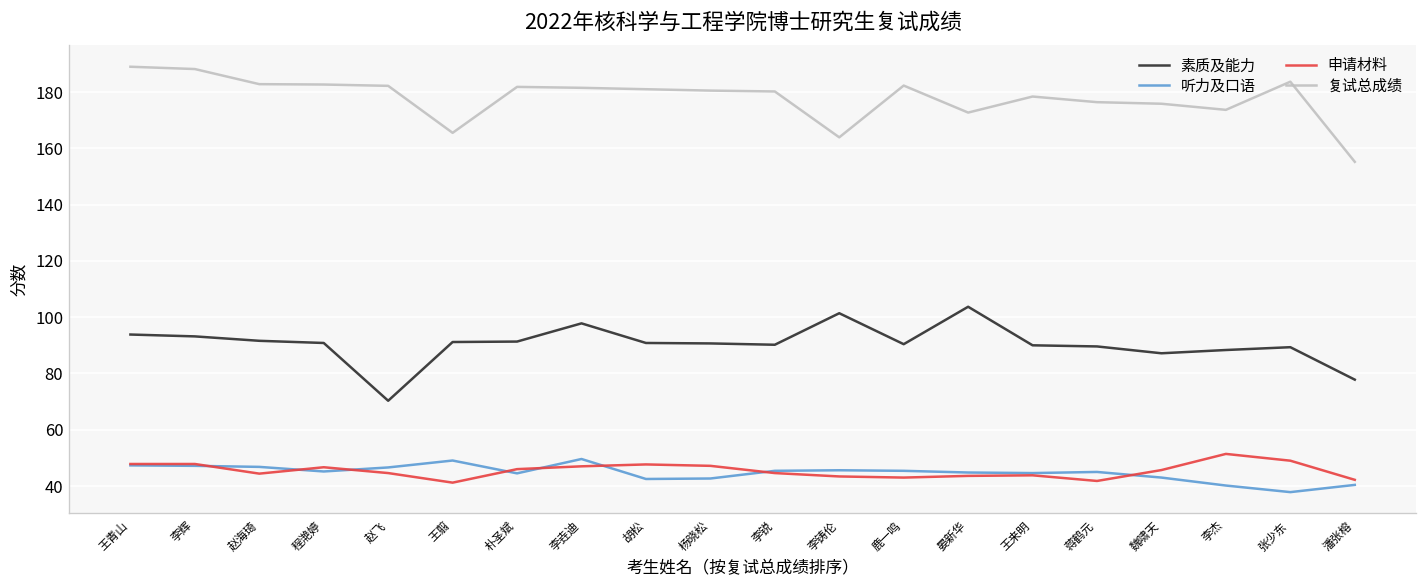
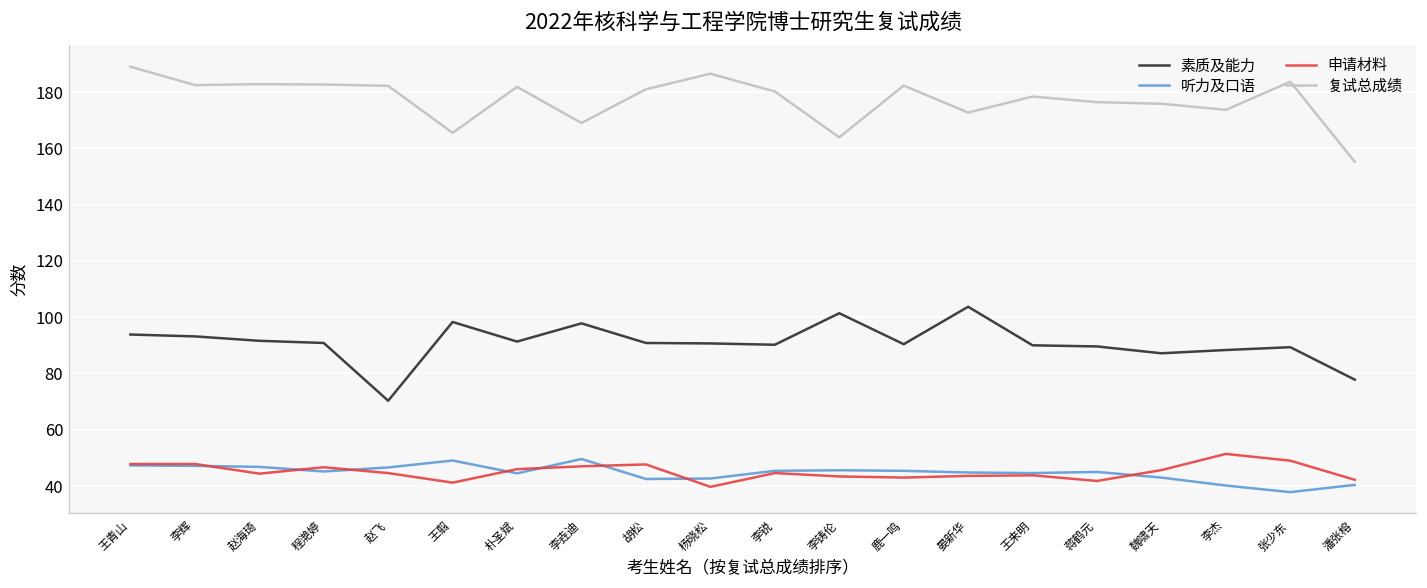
复试总成绩, 李辉: 188 -> 182
素质及能力, 王翦: 91 -> 98
复试总成绩, 李垚迪: 182 -> 169
申请材料, 杨晓松: 47 -> 40
复试总成绩, 杨晓松: 181 -> 187
